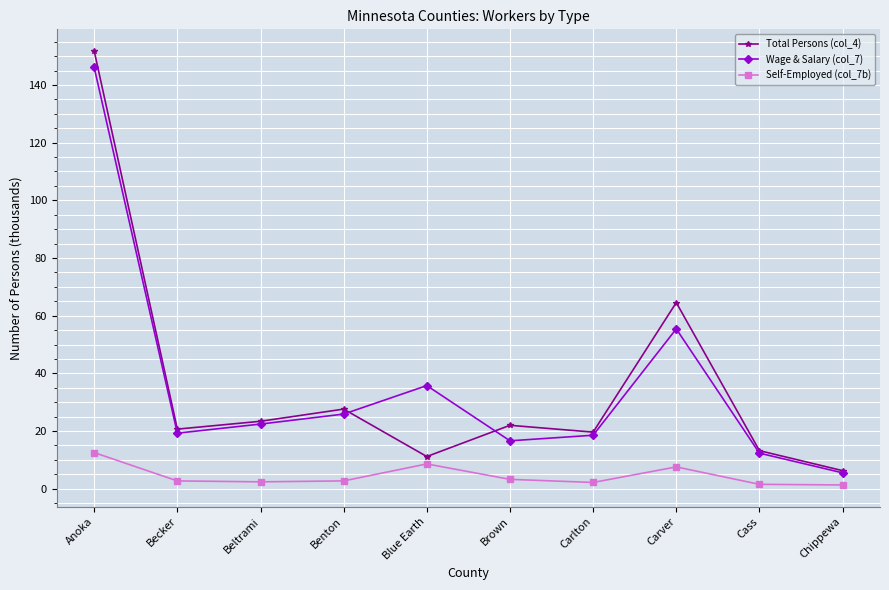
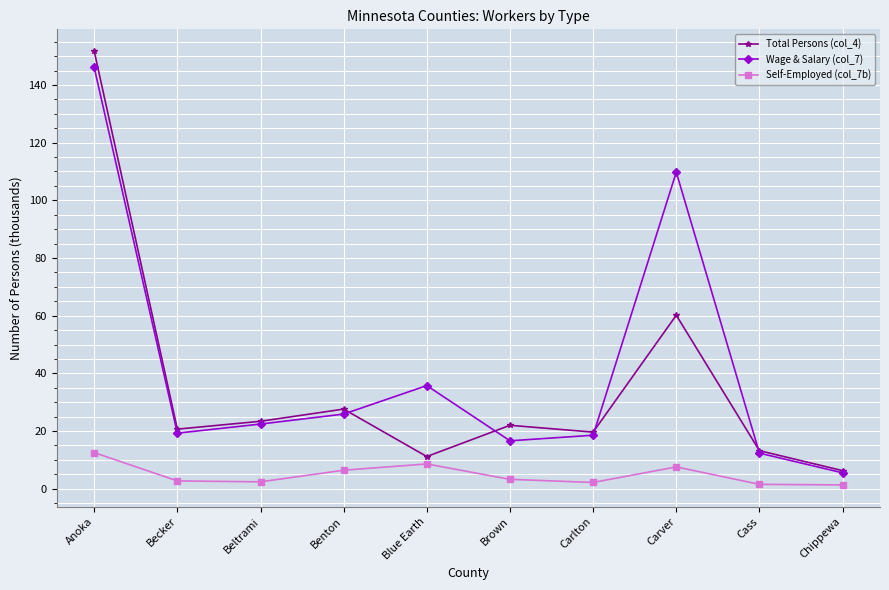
Self-Employed (col_7b), Benton: 3 -> 6
Total Persons (col_4), Carver: 65 -> 60
Wage & Salary (col_7), Carver: 55 -> 110
